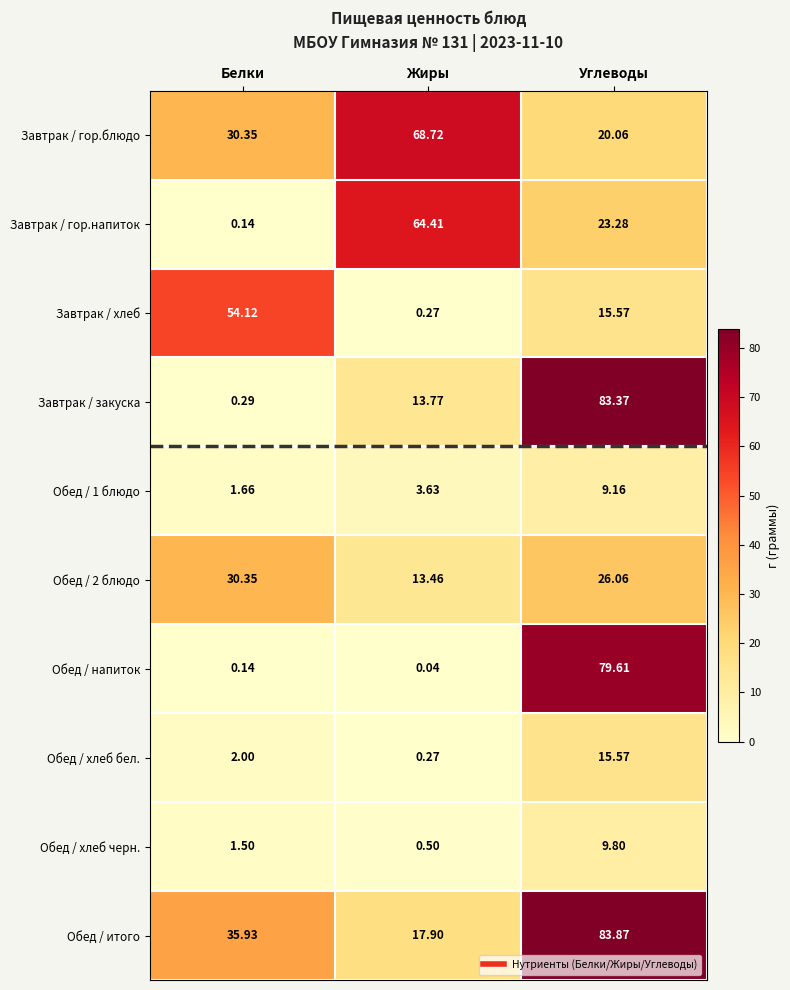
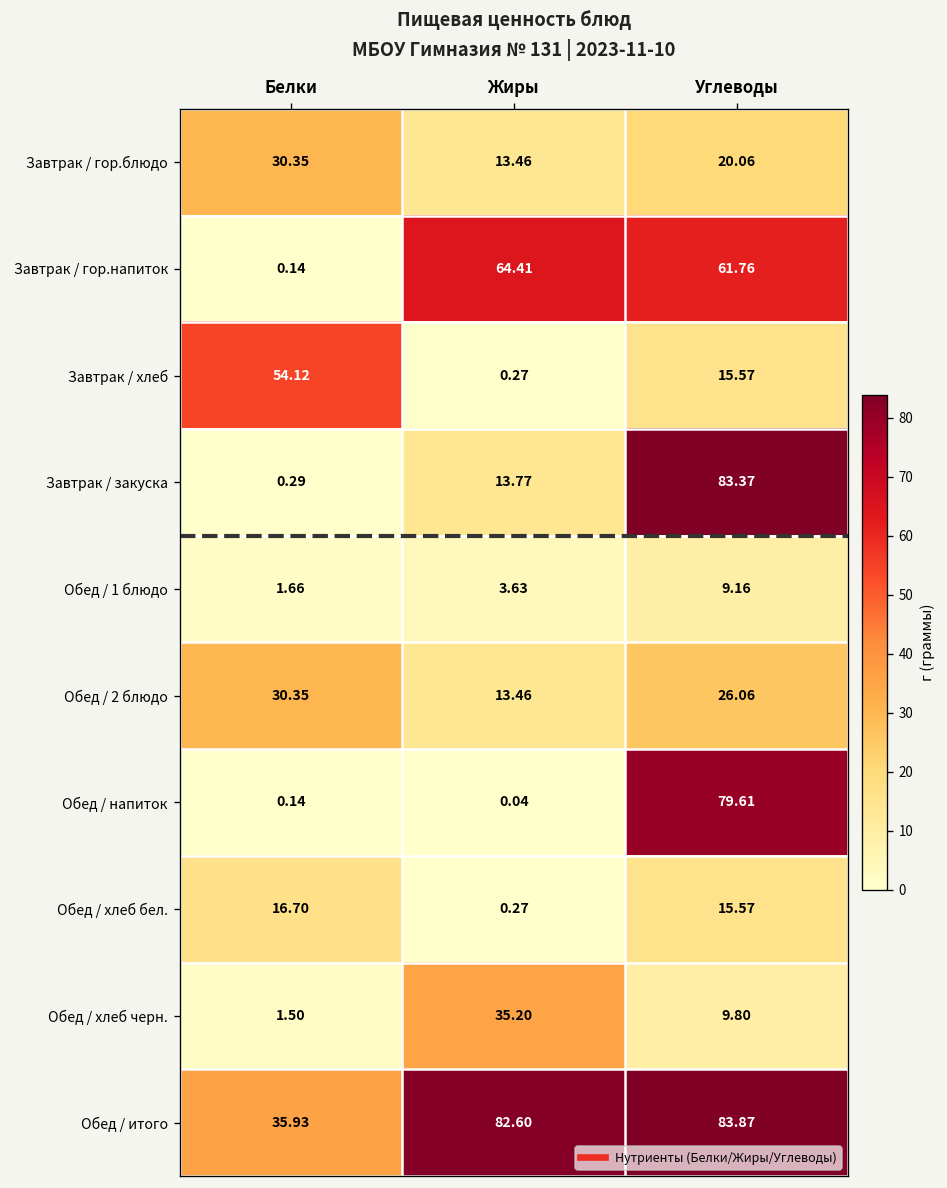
Завтрак / гор.блюдо, Жиры: 68.72 -> 13.46
Завтрак / гор.напиток, Углеводы: 23.28 -> 61.76
Обед / хлеб бел., Белки: 2.00 -> 16.70
Обед / хлеб черн., Жиры: 0.50 -> 35.20
Обед / итого, Жиры: 17.90 -> 82.60
